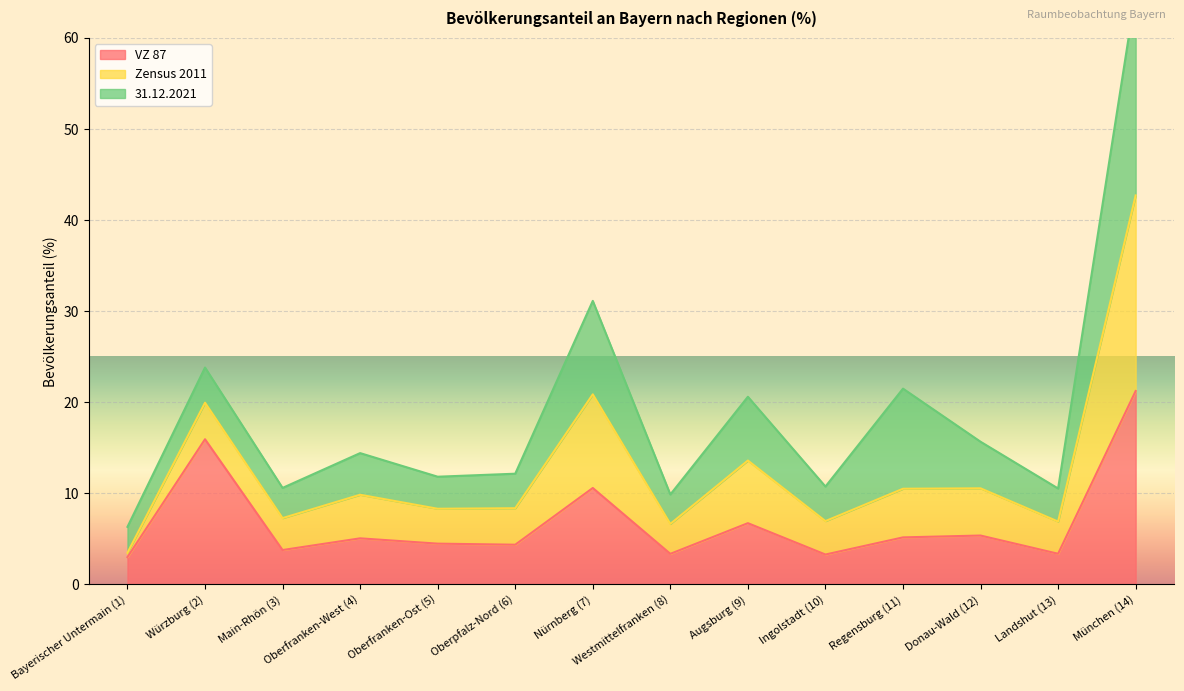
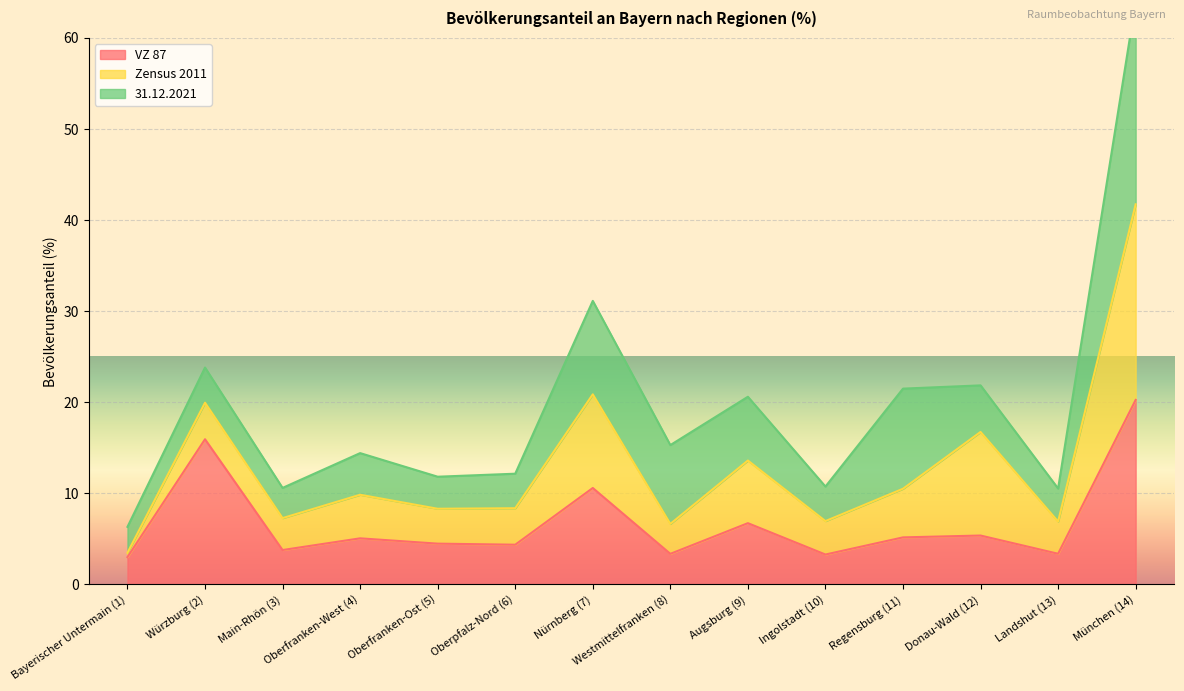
31.12.2021, Westmittelfranken (8): 3 -> 9
Zensus 2011, Donau-Wald (12): 5 -> 11
VZ 87, München (14): 21 -> 20
